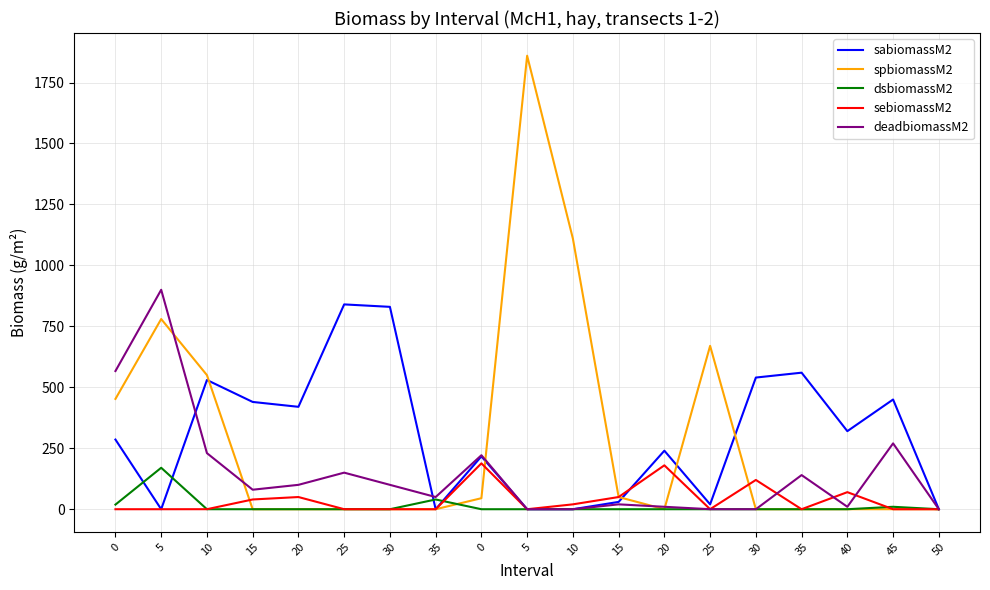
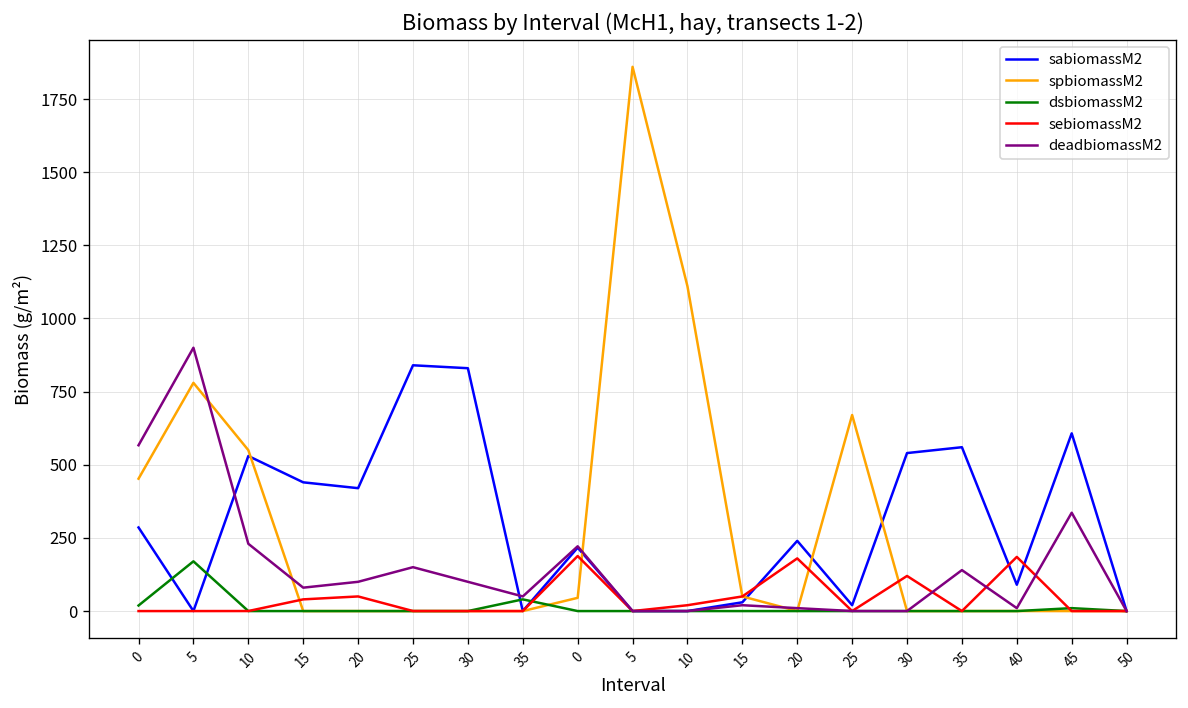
sabiomassM2, 40: 320 -> 90
sebiomassM2, 40: 70 -> 190
sabiomassM2, 45: 450 -> 610
deadbiomassM2, 45: 270 -> 340
